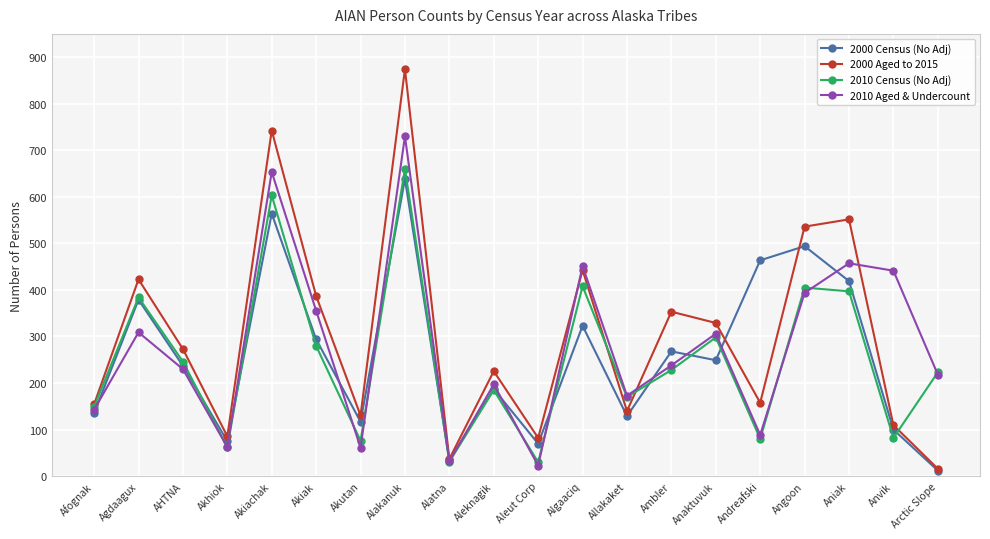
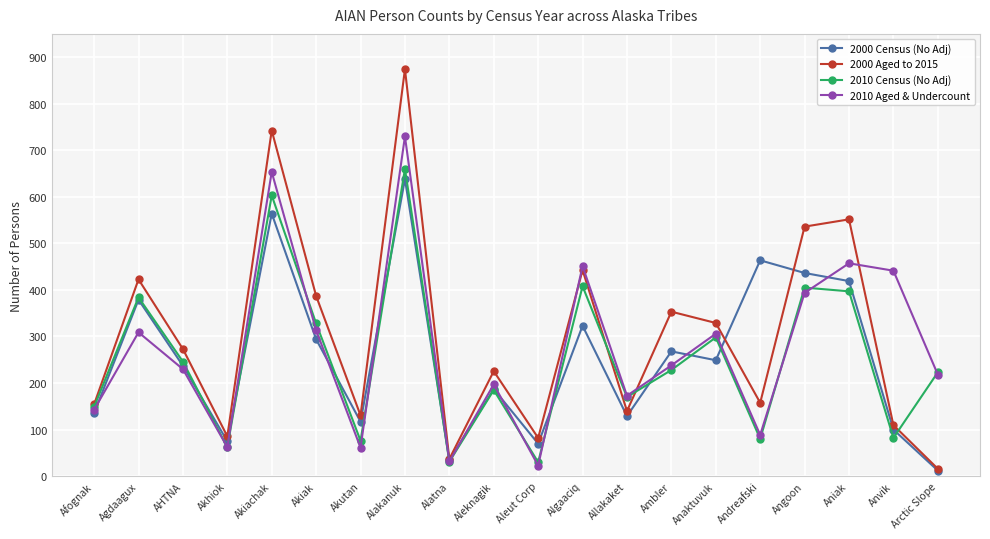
2010 Census (No Adj), Akiak: 280 -> 330
2010 Aged & Undercount, Akiak: 360 -> 310
2000 Census (No Adj), Angoon: 490 -> 440
